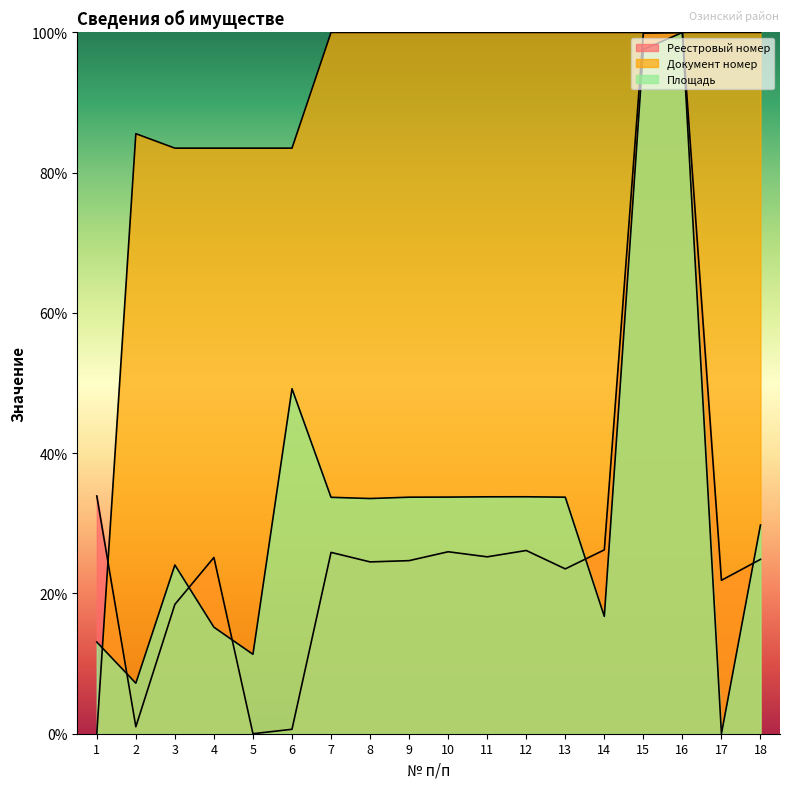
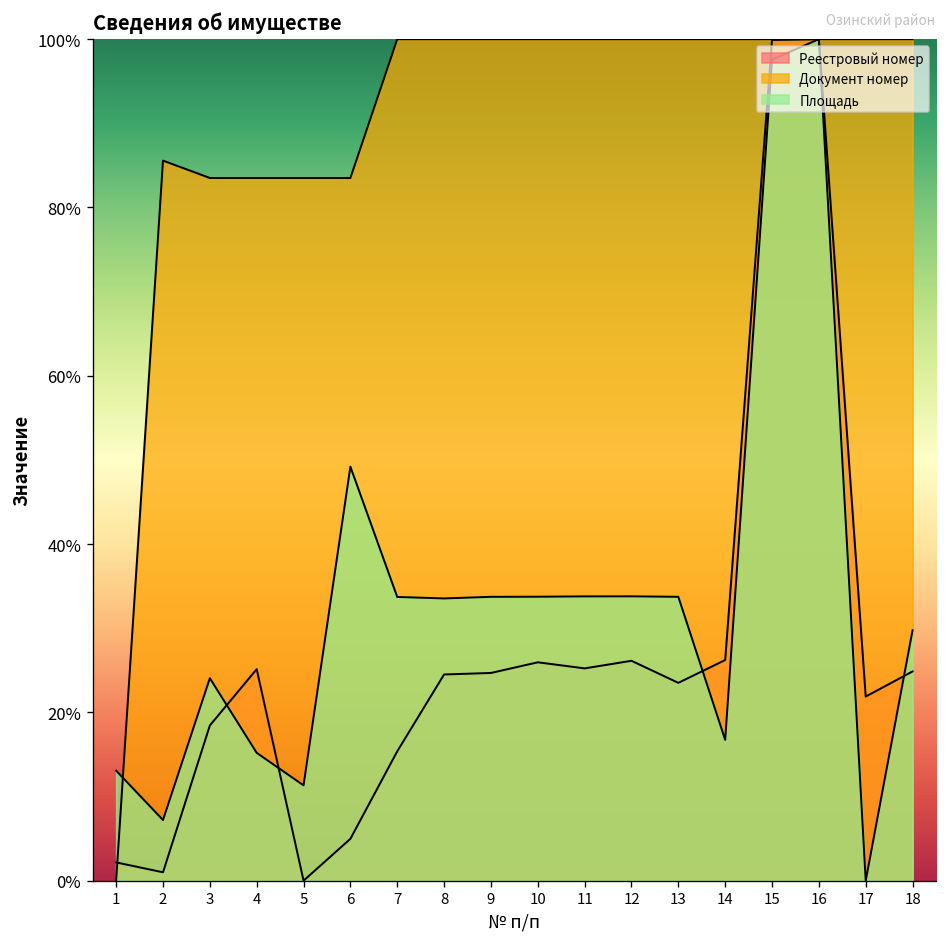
Реестровый номер, 1: 34% -> 2%
Реестровый номер, 6: 1% -> 5%
Реестровый номер, 7: 26% -> 15%
